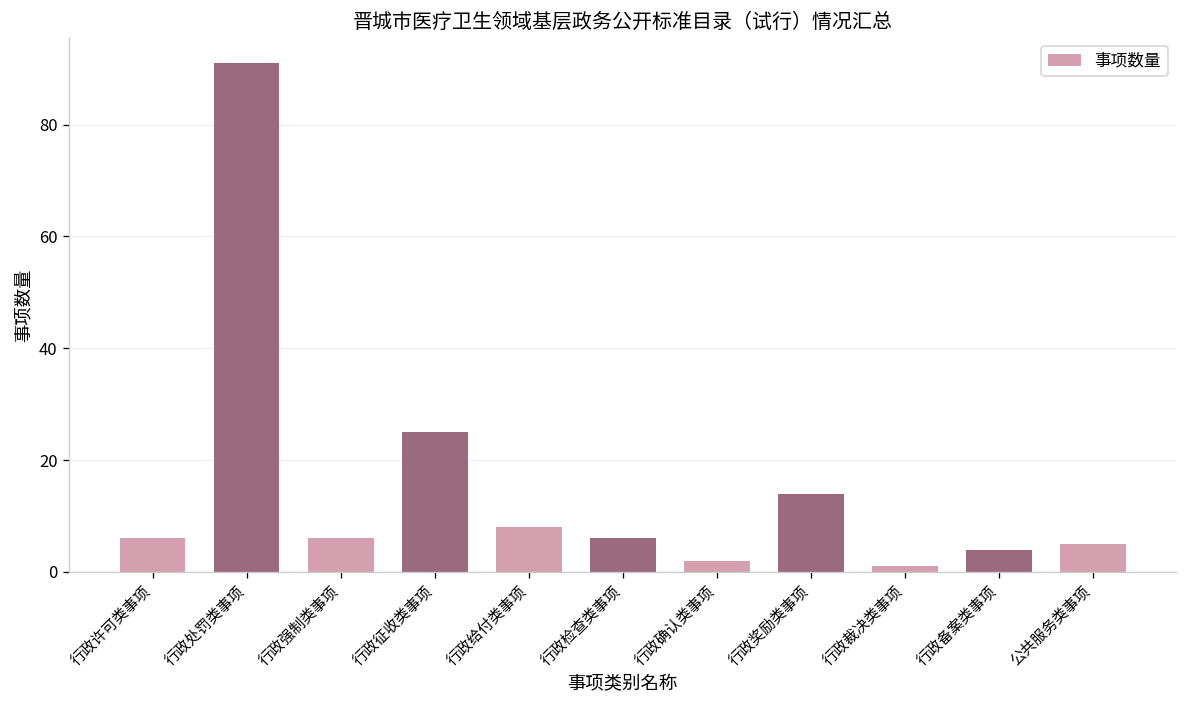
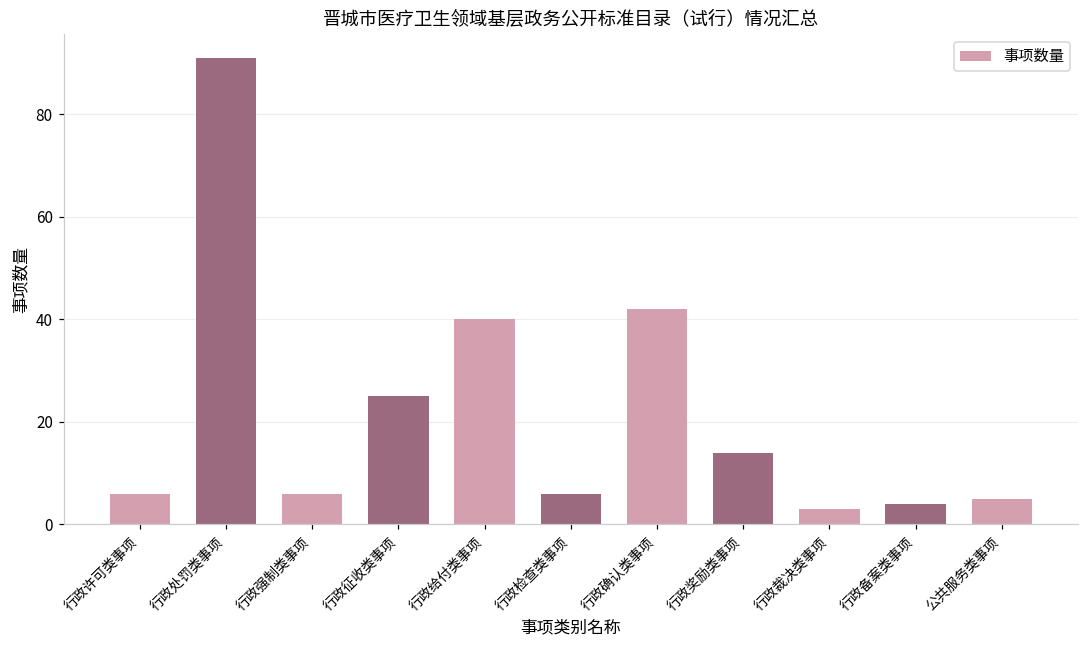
行政给付类事项: 8 -> 40
行政确认类事项: 2 -> 42
行政裁决类事项: 1 -> 3
